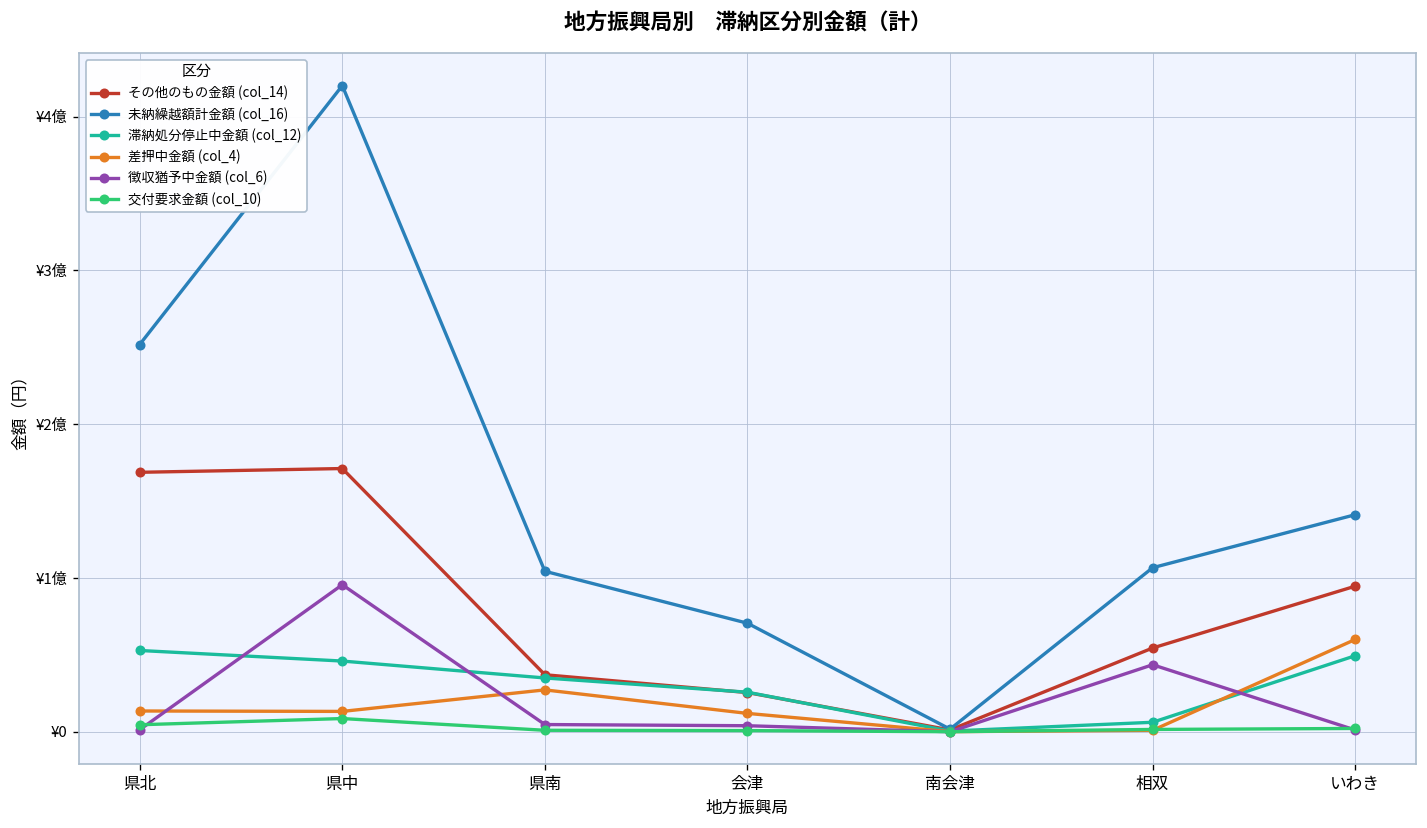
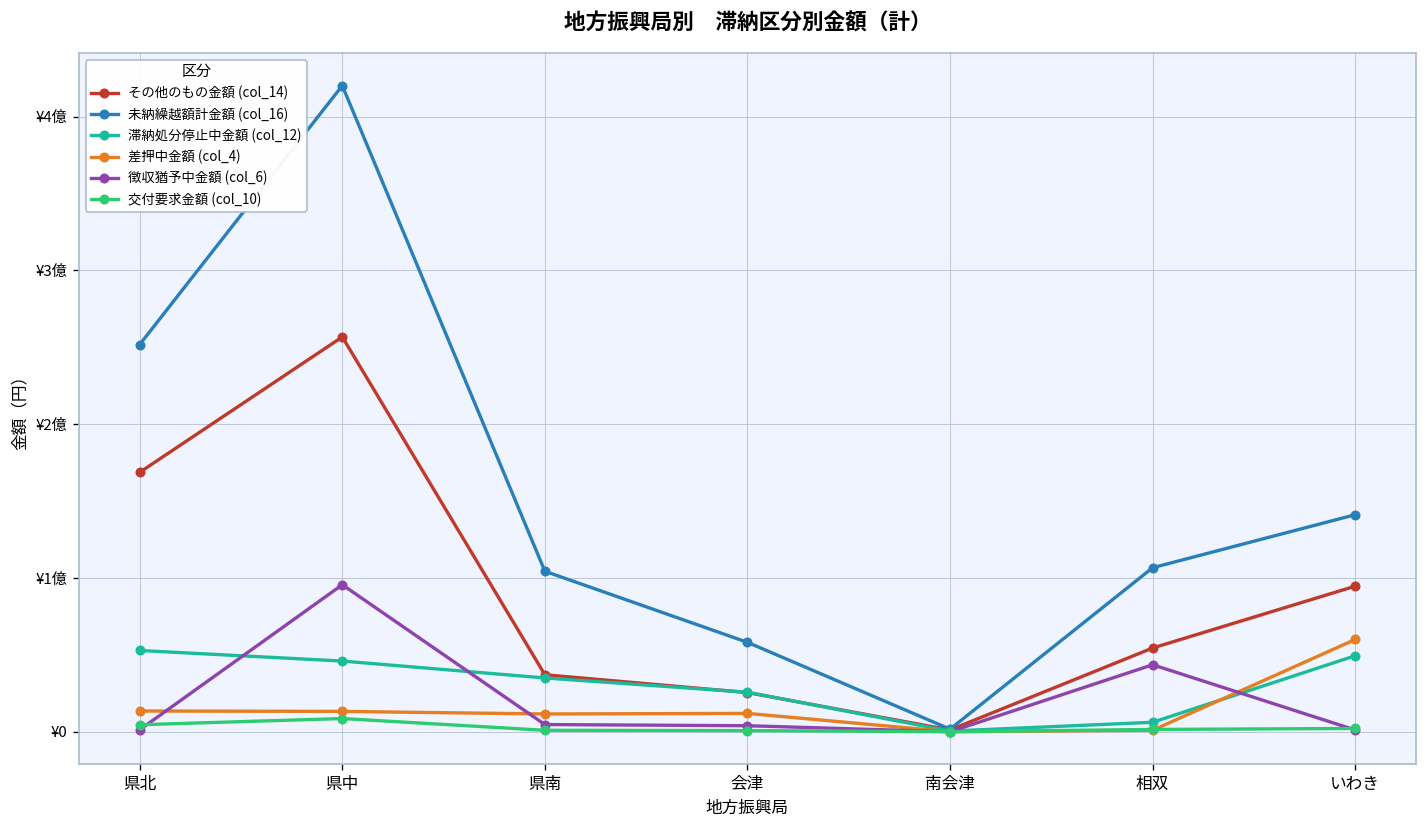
その他のもの金額 (col_14), 県中: ¥1.71億 -> ¥2.57億
差押中金額 (col_4), 県南: ¥0.27億 -> ¥0.12億
未納繰越額計金額 (col_16), 会津: ¥0.71億 -> ¥0.58億
